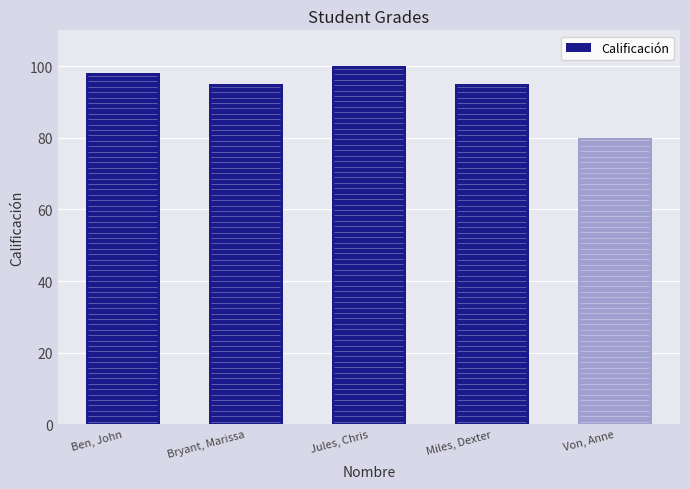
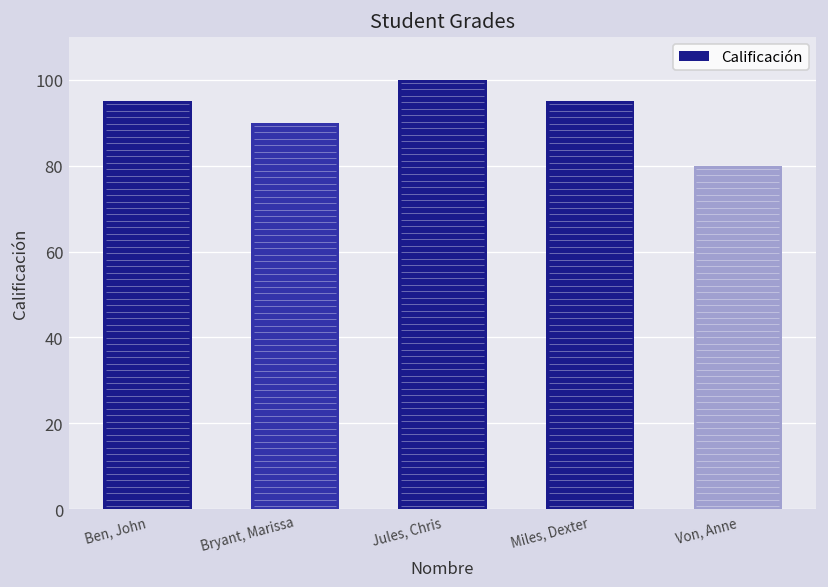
Ben, John: 98 -> 95
Bryant, Marissa: 95 -> 90
